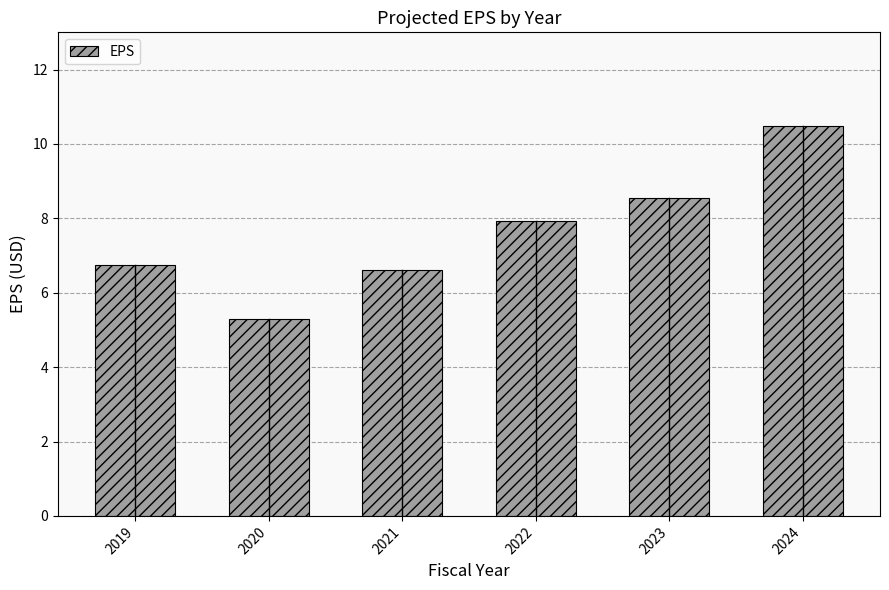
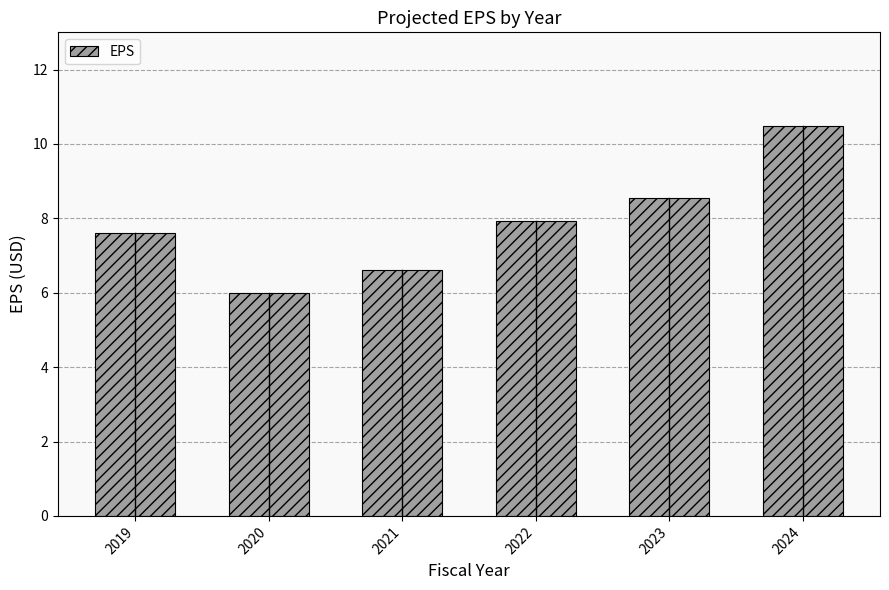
EPS, 2019: 6.7 -> 7.6
EPS, 2020: 5.3 -> 6.0
